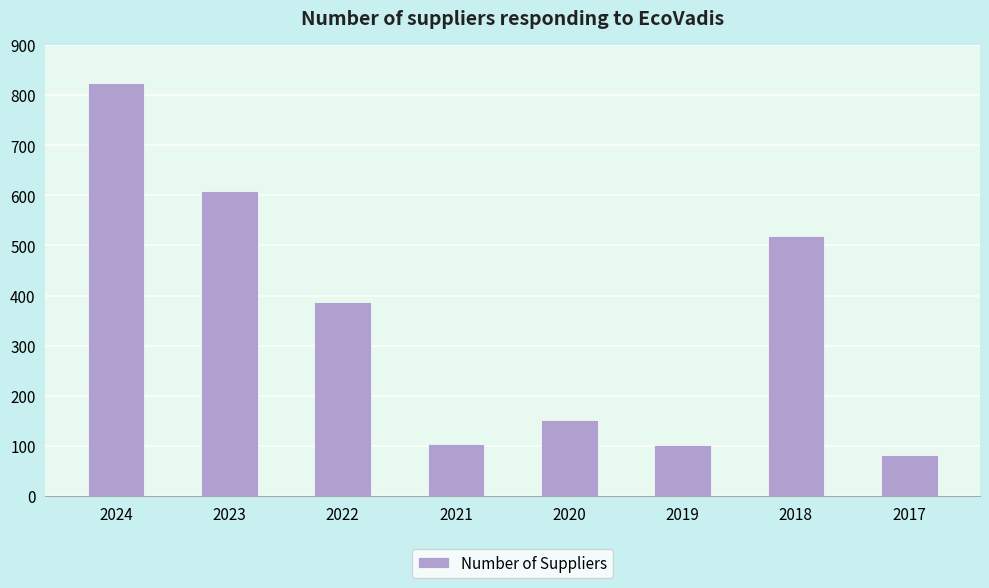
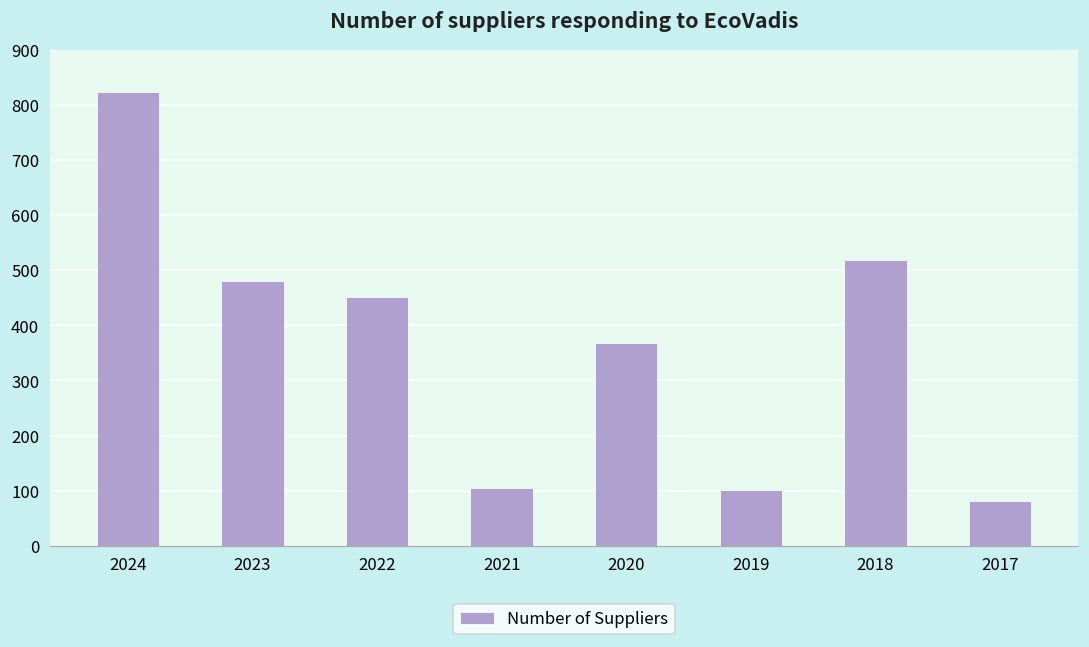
2023: 610 -> 480
2022: 390 -> 450
2020: 150 -> 370
